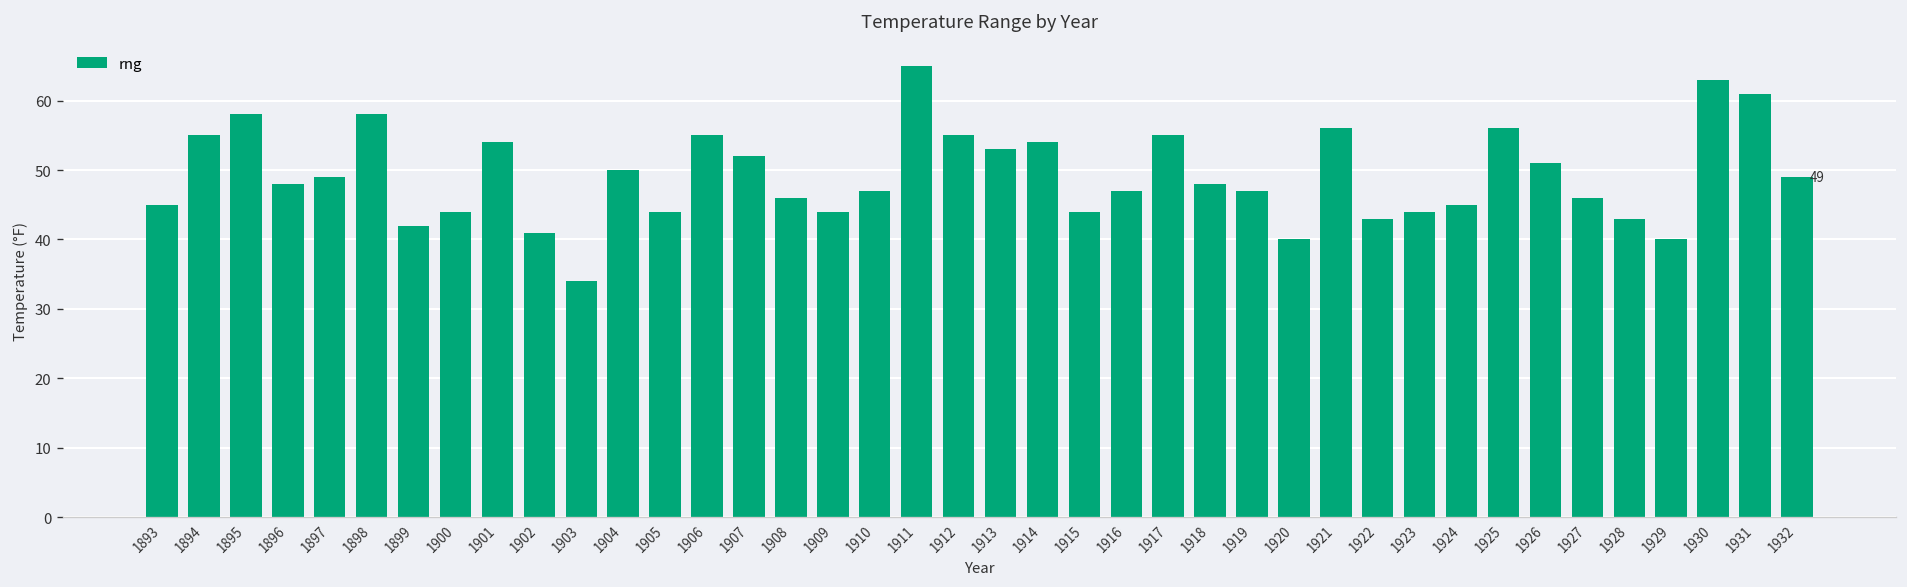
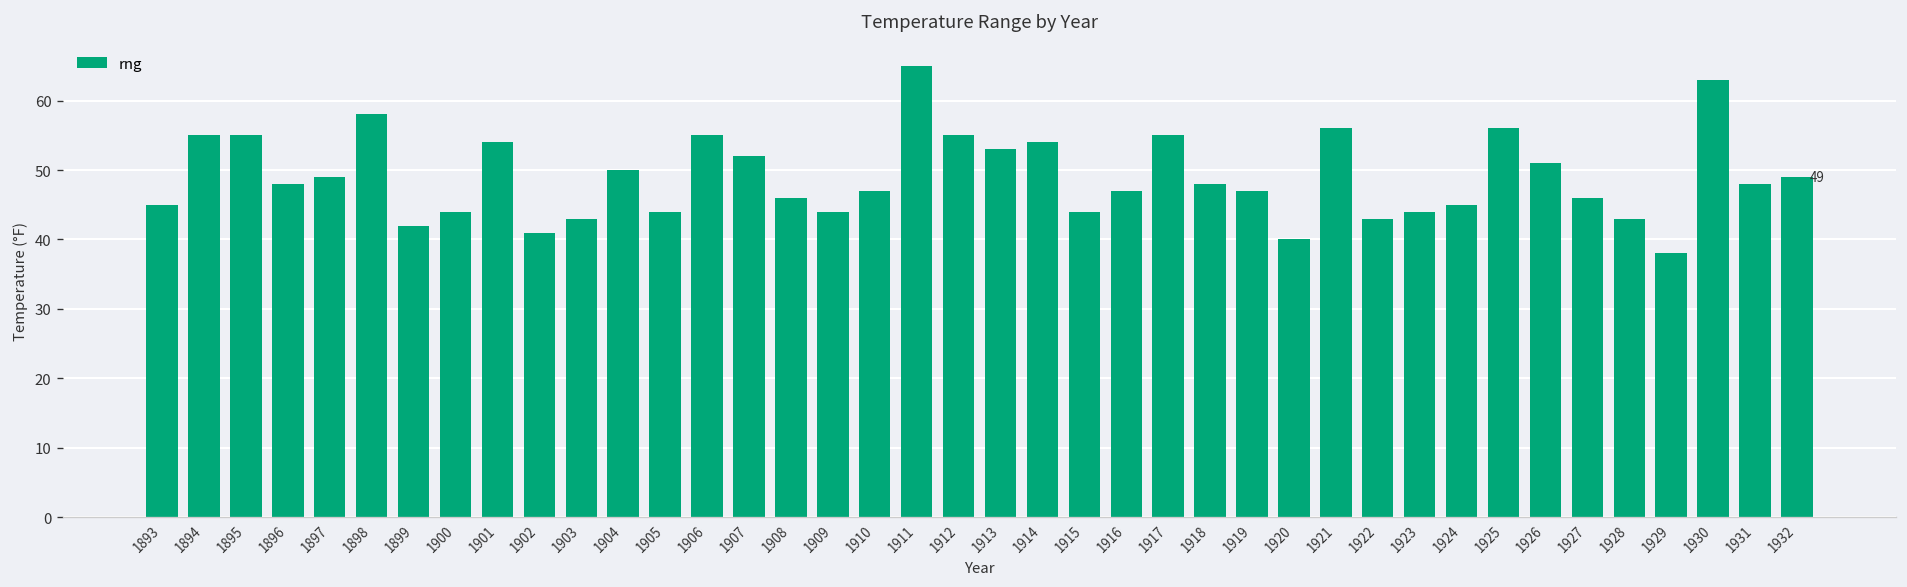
1895: 58 -> 55
1903: 34 -> 43
1929: 40 -> 38
1931: 61 -> 48
